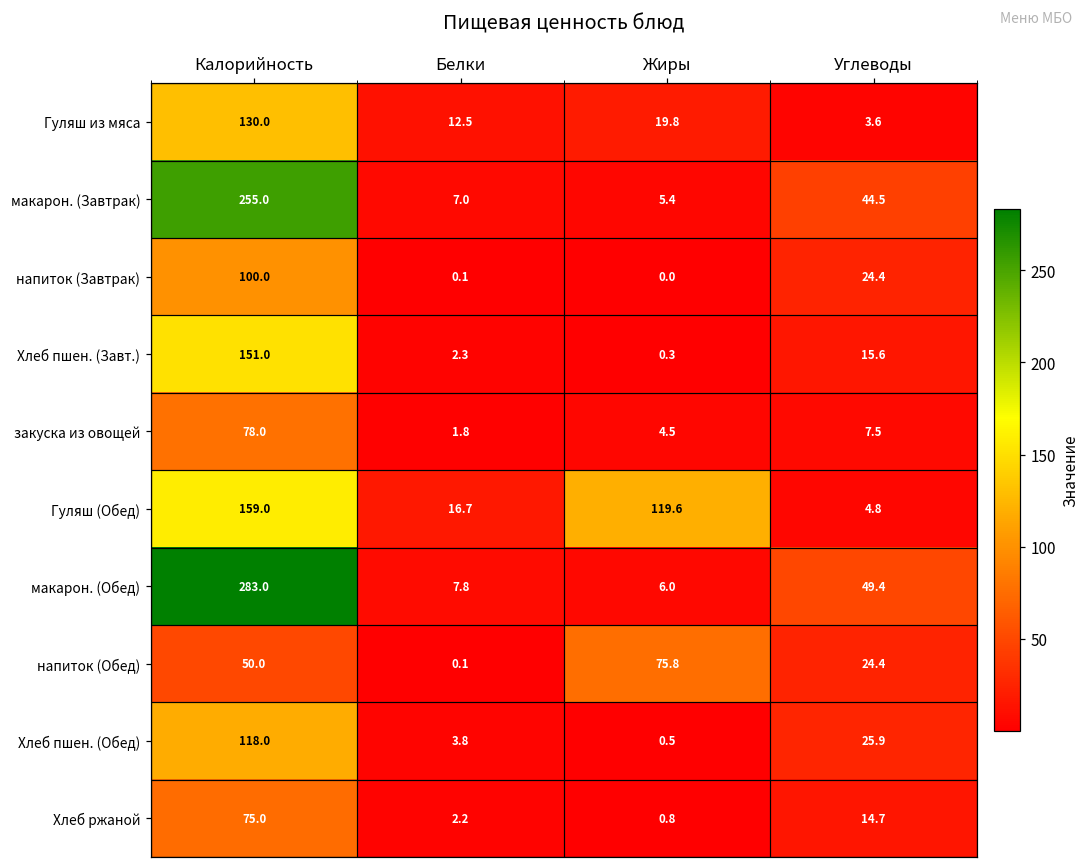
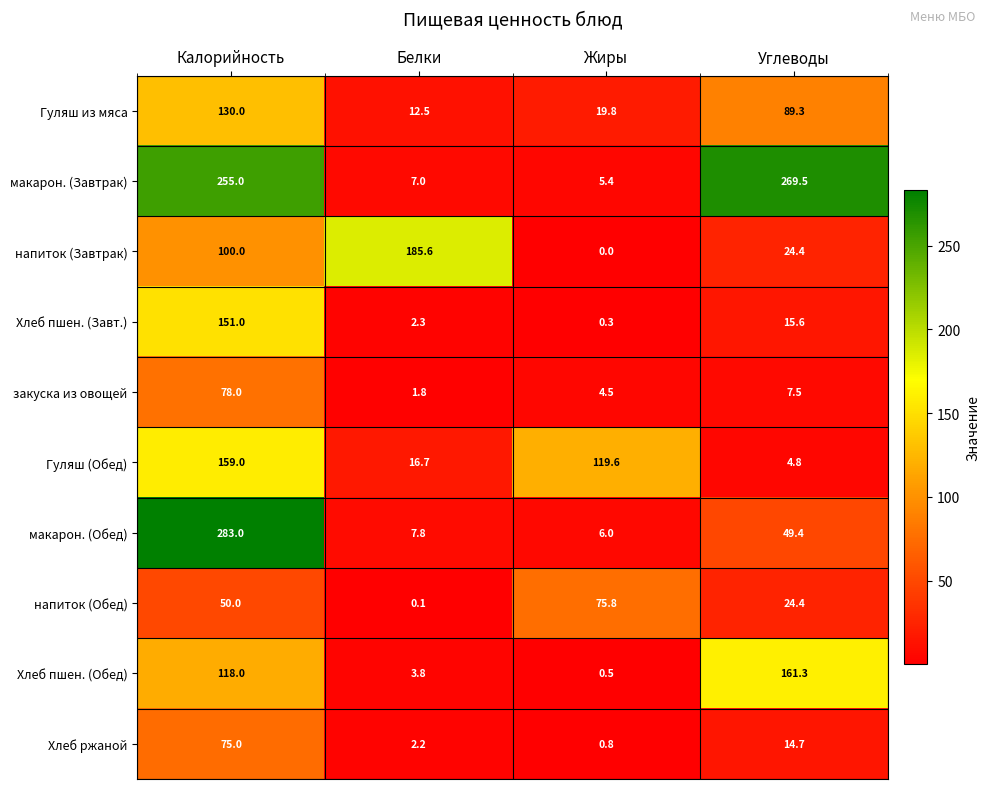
Гуляш из мяса, Углеводы: 3.6 -> 89.3
макарон. (Завтрак), Углеводы: 44.5 -> 269.5
напиток (Завтрак), Белки: 0.1 -> 185.6
Хлеб пшен. (Обед), Углеводы: 25.9 -> 161.3
